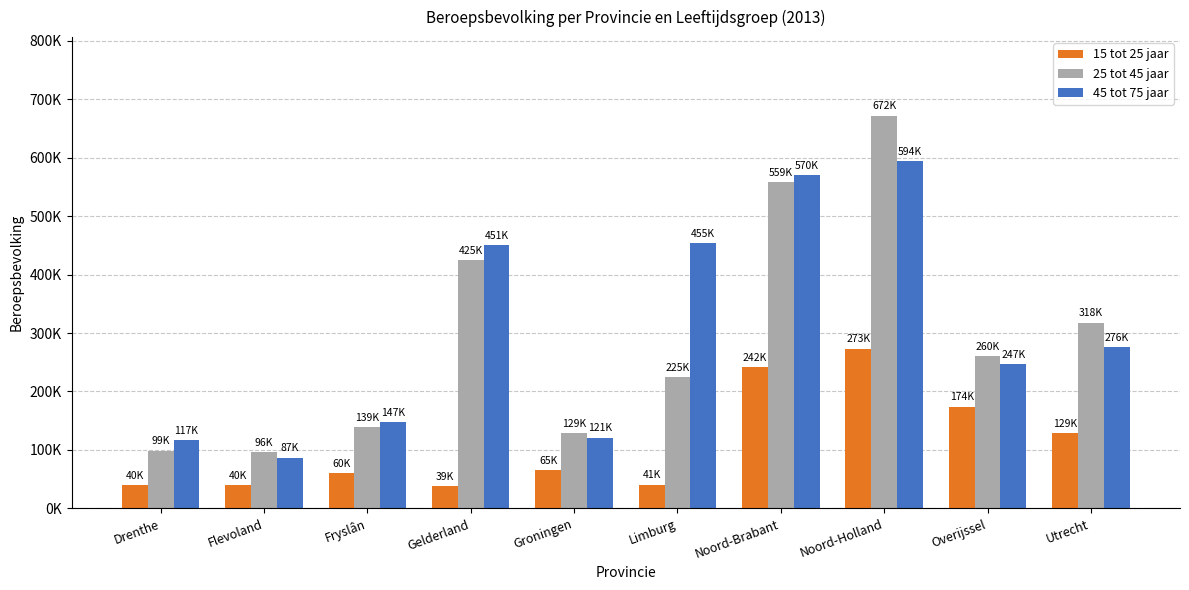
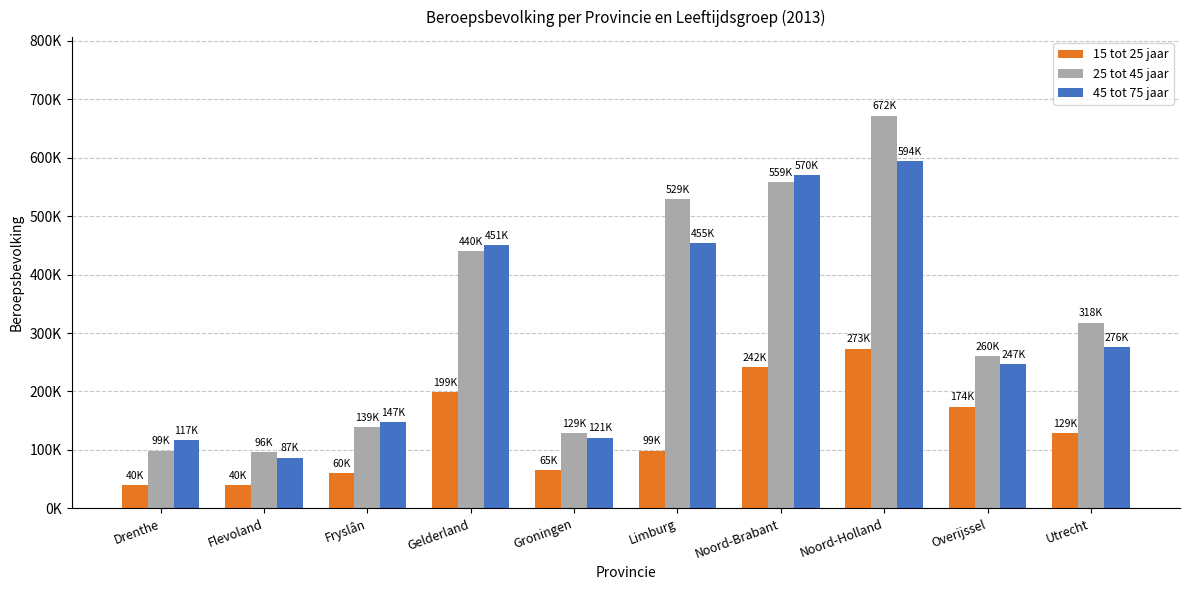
15 tot 25 jaar, Gelderland: 39K -> 199K
25 tot 45 jaar, Gelderland: 425K -> 440K
15 tot 25 jaar, Limburg: 41K -> 99K
25 tot 45 jaar, Limburg: 225K -> 529K
